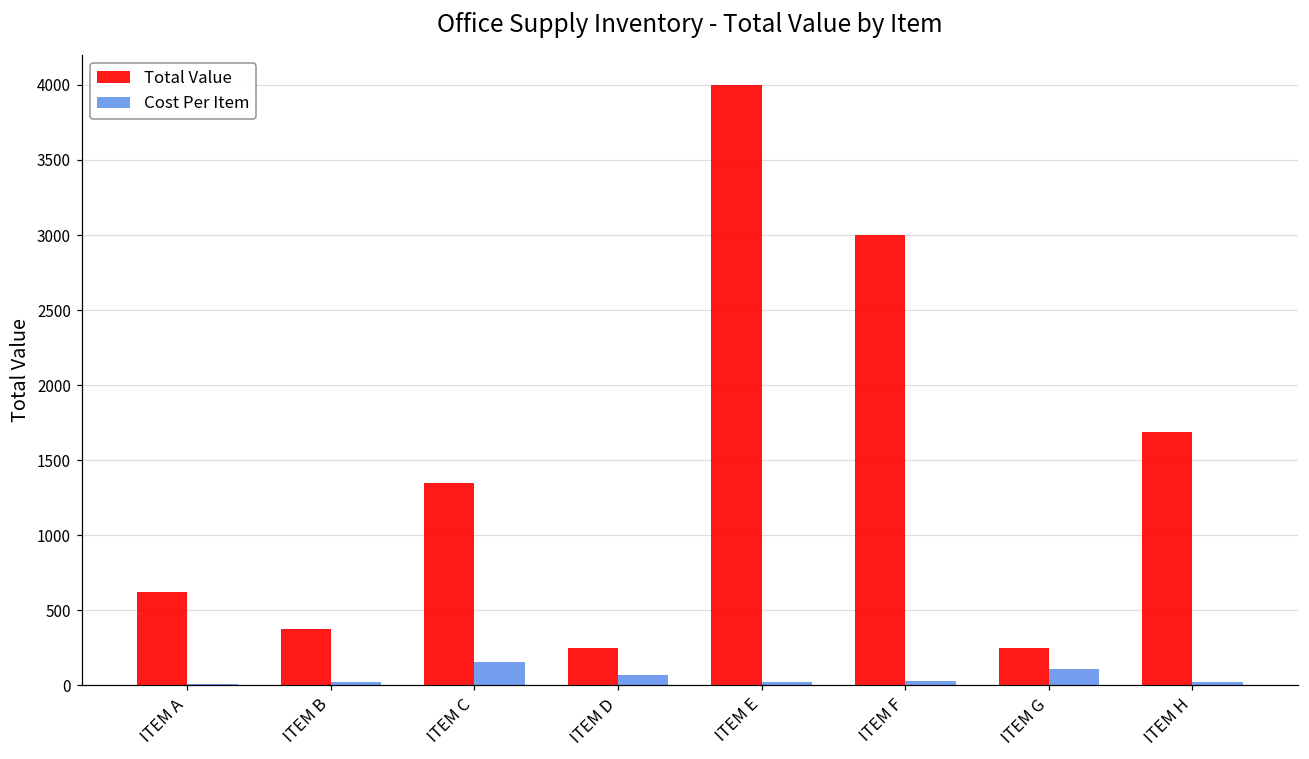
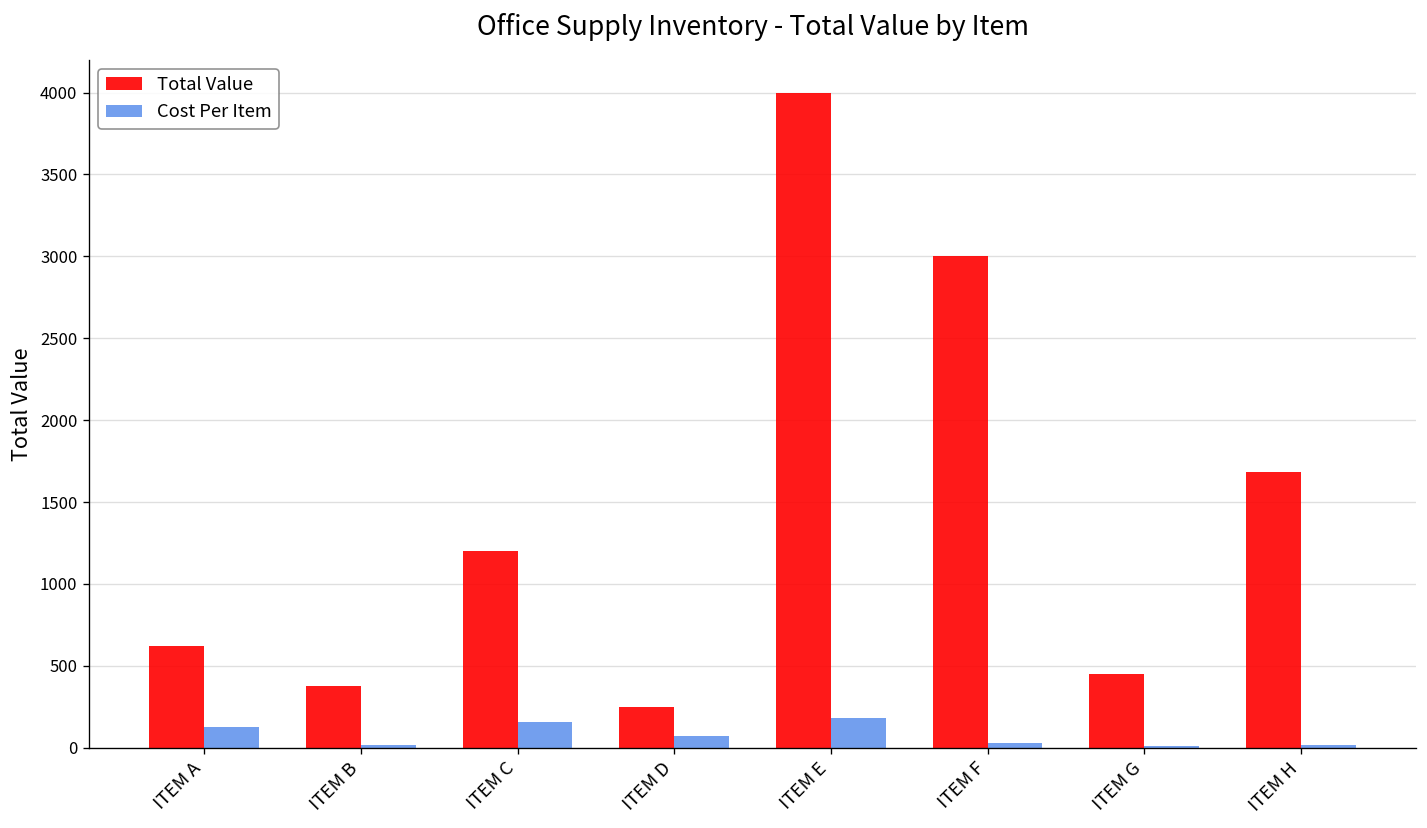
Cost Per Item, ITEM A: 10 -> 130
Total Value, ITEM C: 1350 -> 1200
Cost Per Item, ITEM E: 20 -> 180
Total Value, ITEM G: 250 -> 450
Cost Per Item, ITEM G: 110 -> 10
